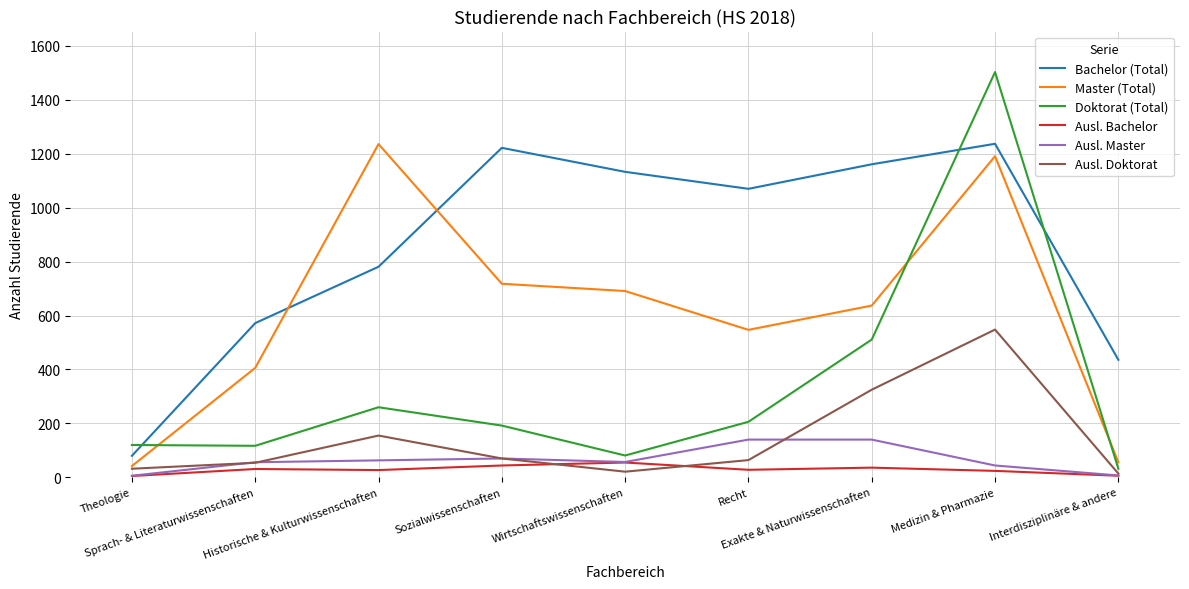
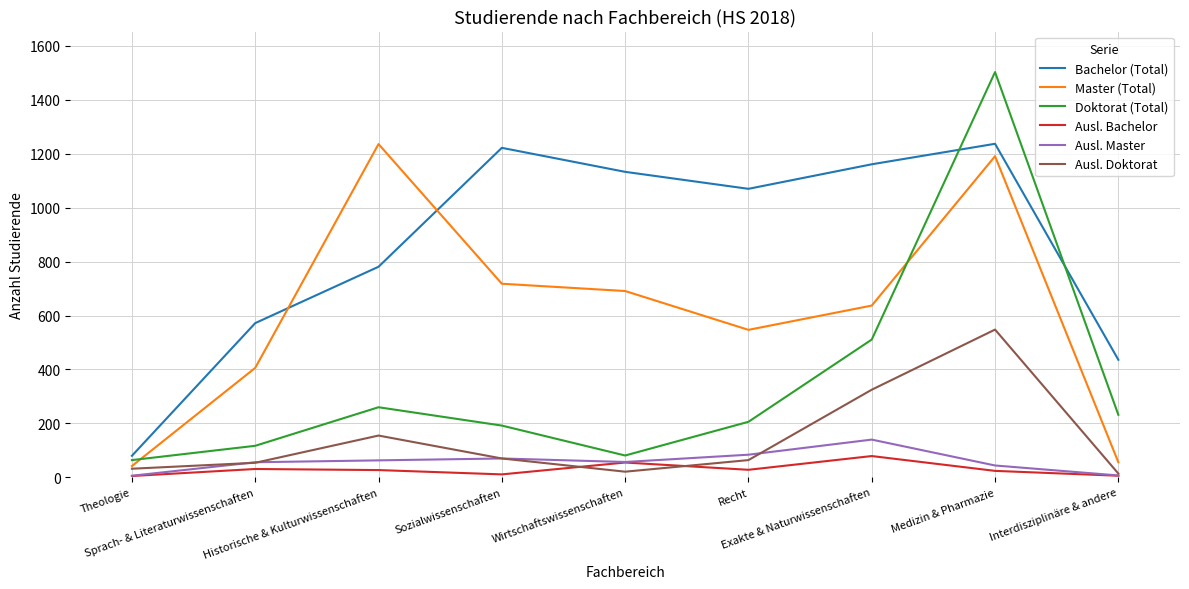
Doktorat (Total), Theologie: 120 -> 60
Ausl. Bachelor, Sozialwissenschaften: 40 -> 10
Ausl. Master, Recht: 140 -> 80
Ausl. Bachelor, Exakte & Naturwissenschaften: 40 -> 80
Doktorat (Total), Interdisziplinäre & andere: 30 -> 230
